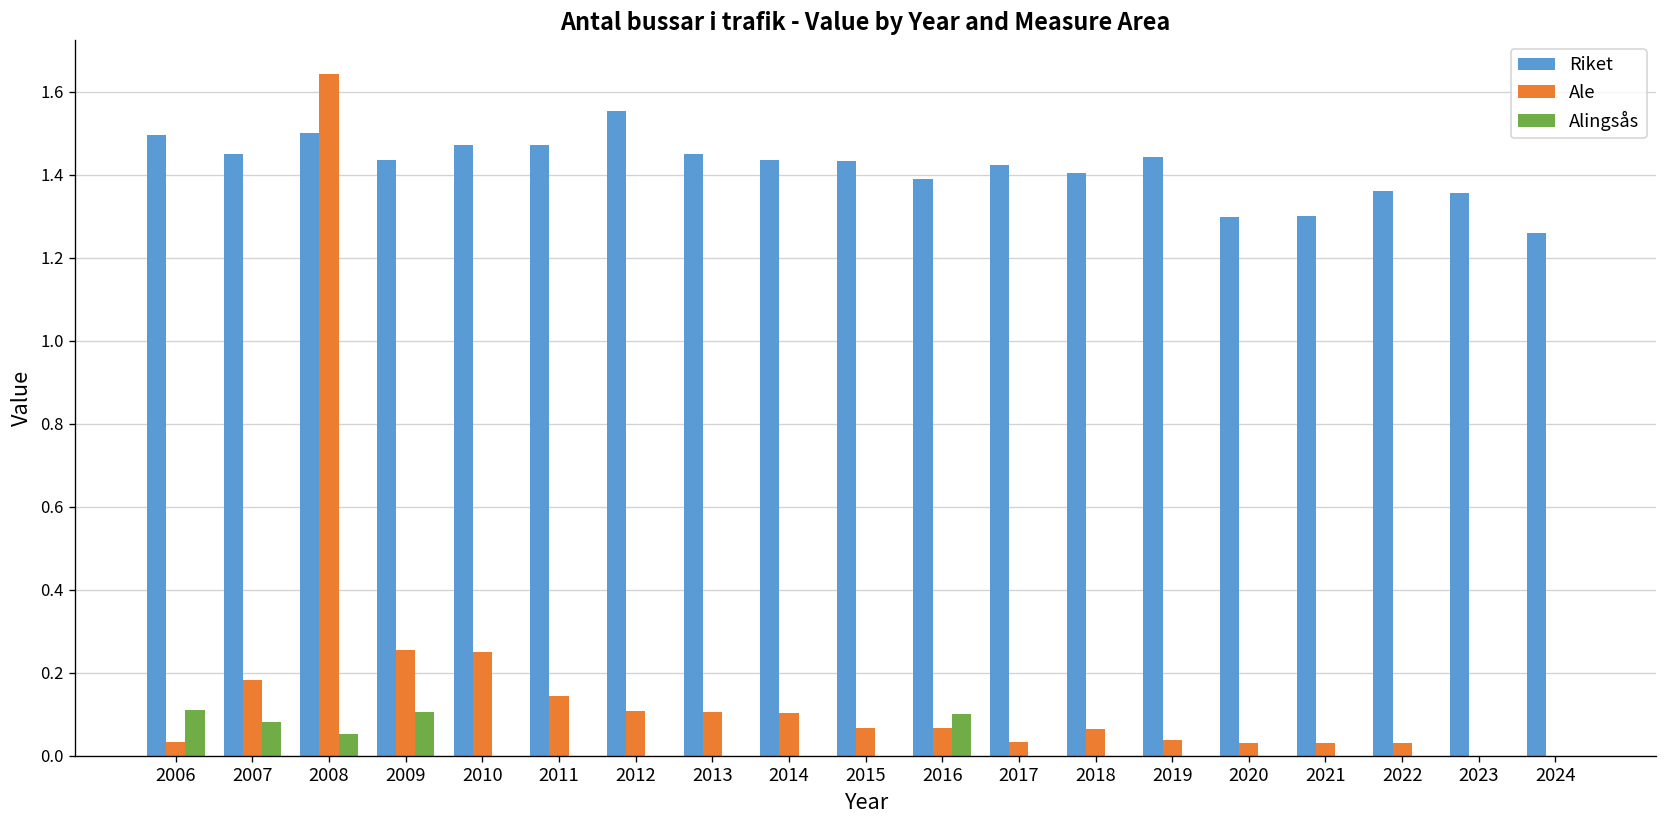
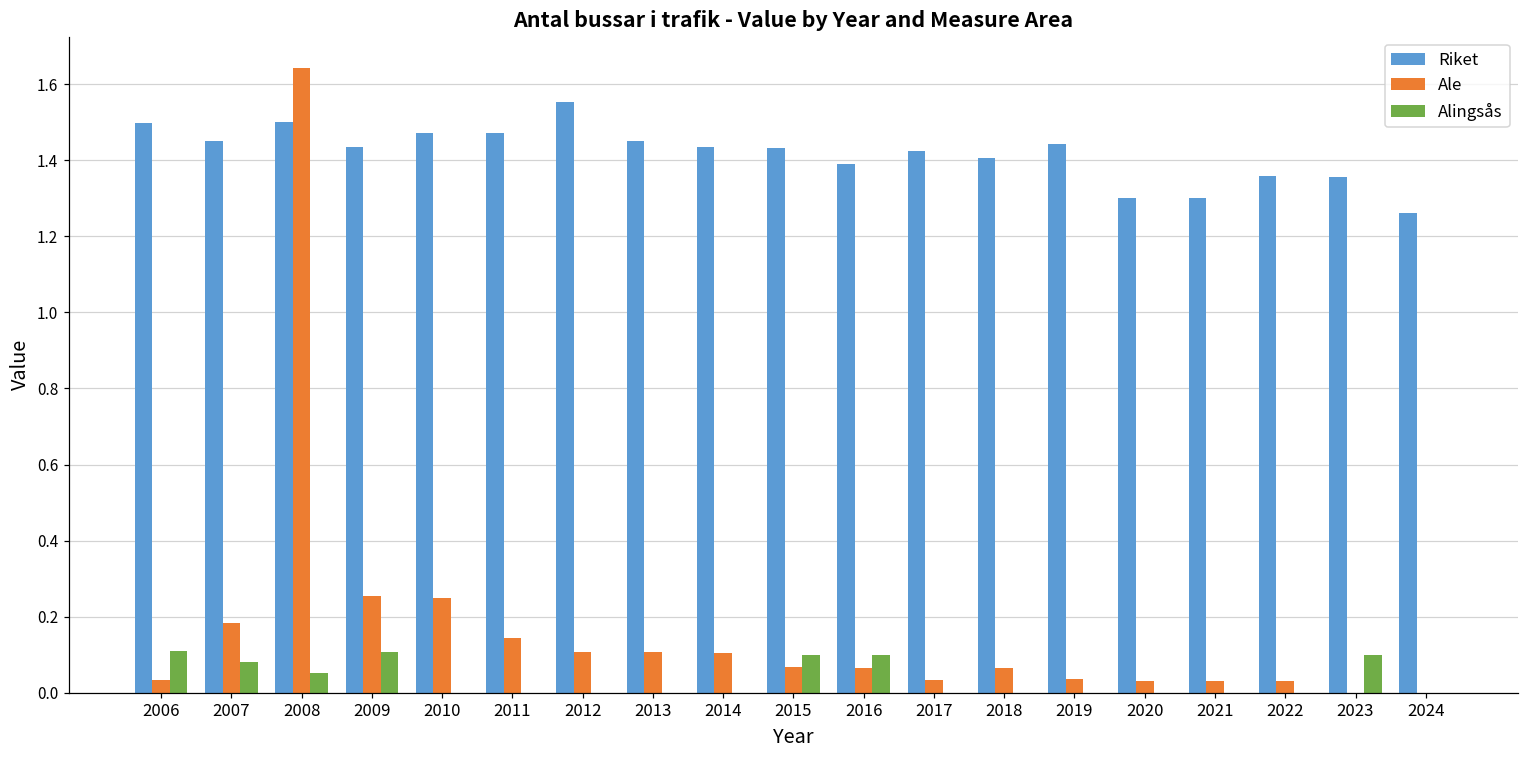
Alingsås, 2015: 0.0 -> 0.1
Alingsås, 2023: 0.0 -> 0.1
